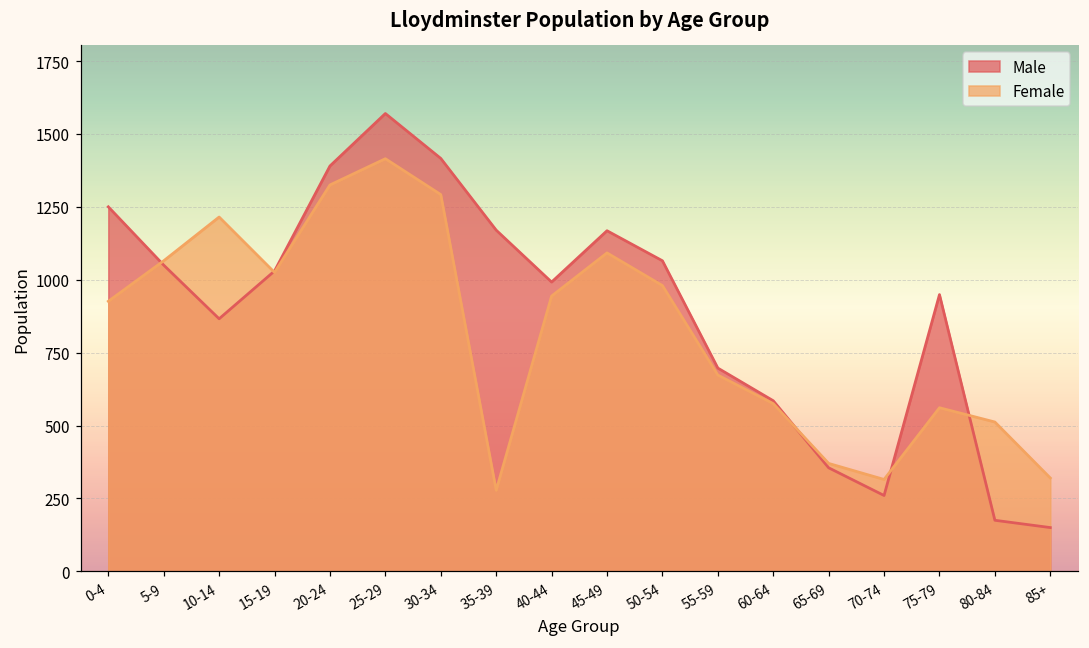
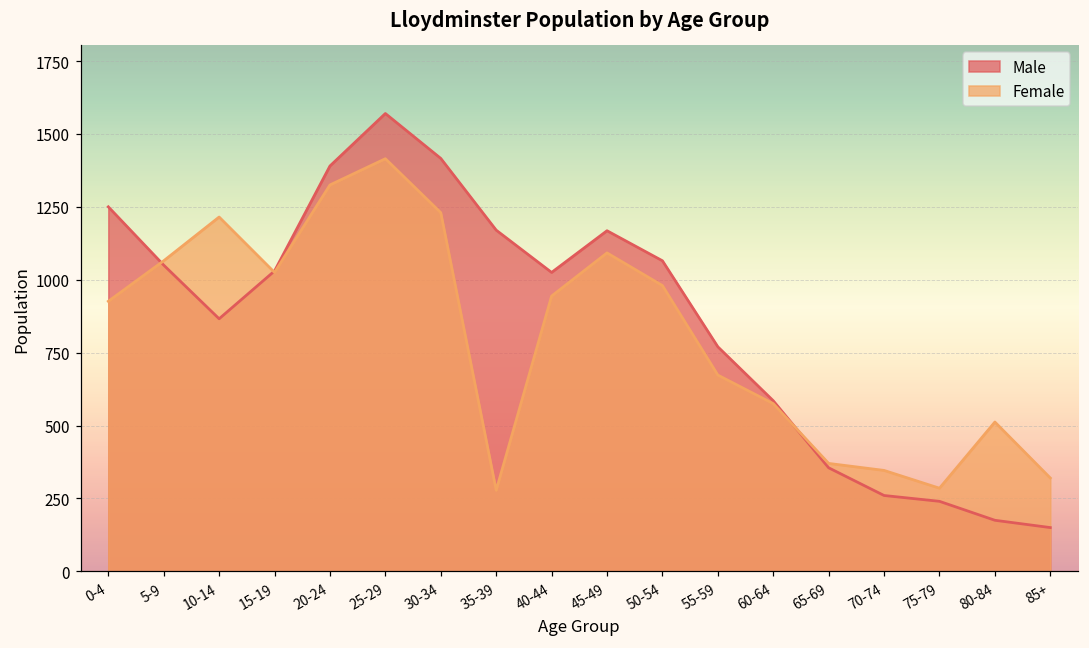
Female, 30-34: 1290 -> 1230
Male, 40-44: 990 -> 1030
Male, 55-59: 700 -> 770
Female, 70-74: 320 -> 350
Male, 75-79: 950 -> 240
Female, 75-79: 560 -> 290
